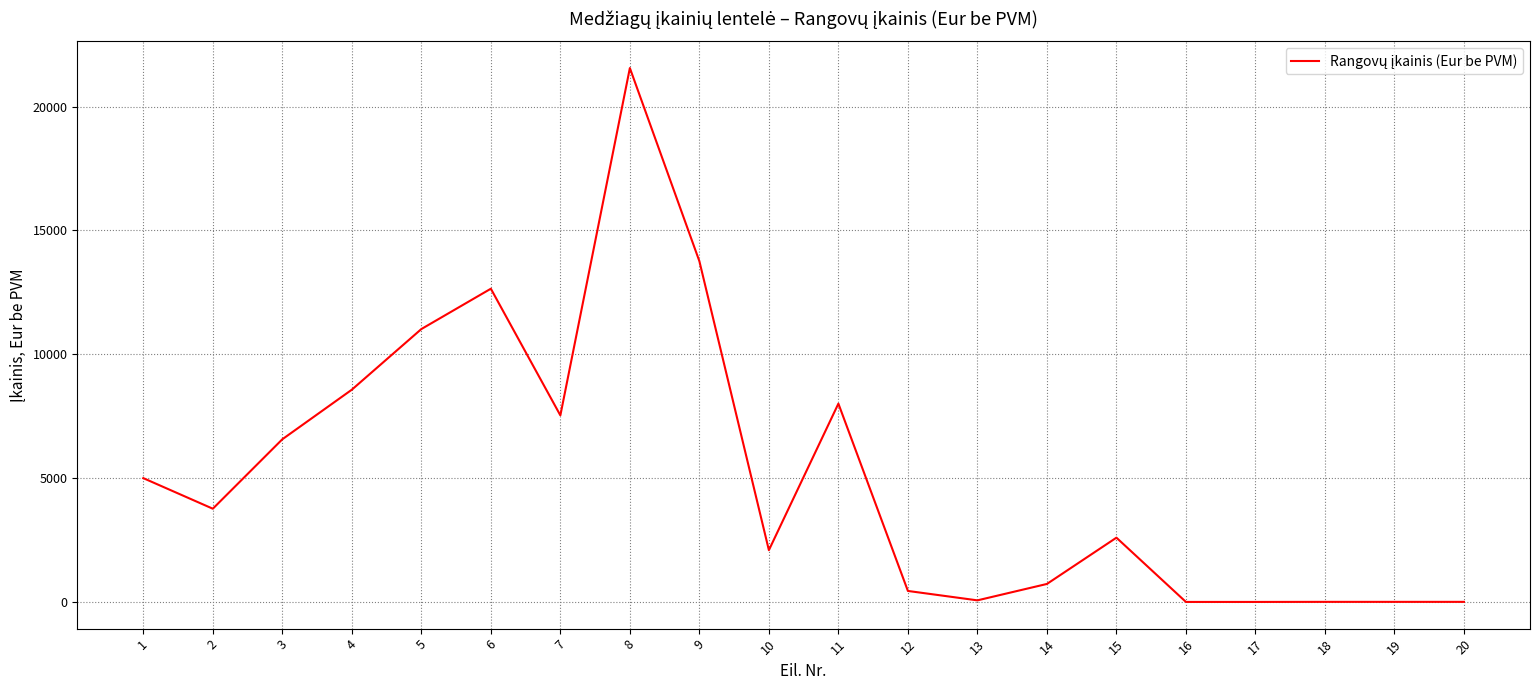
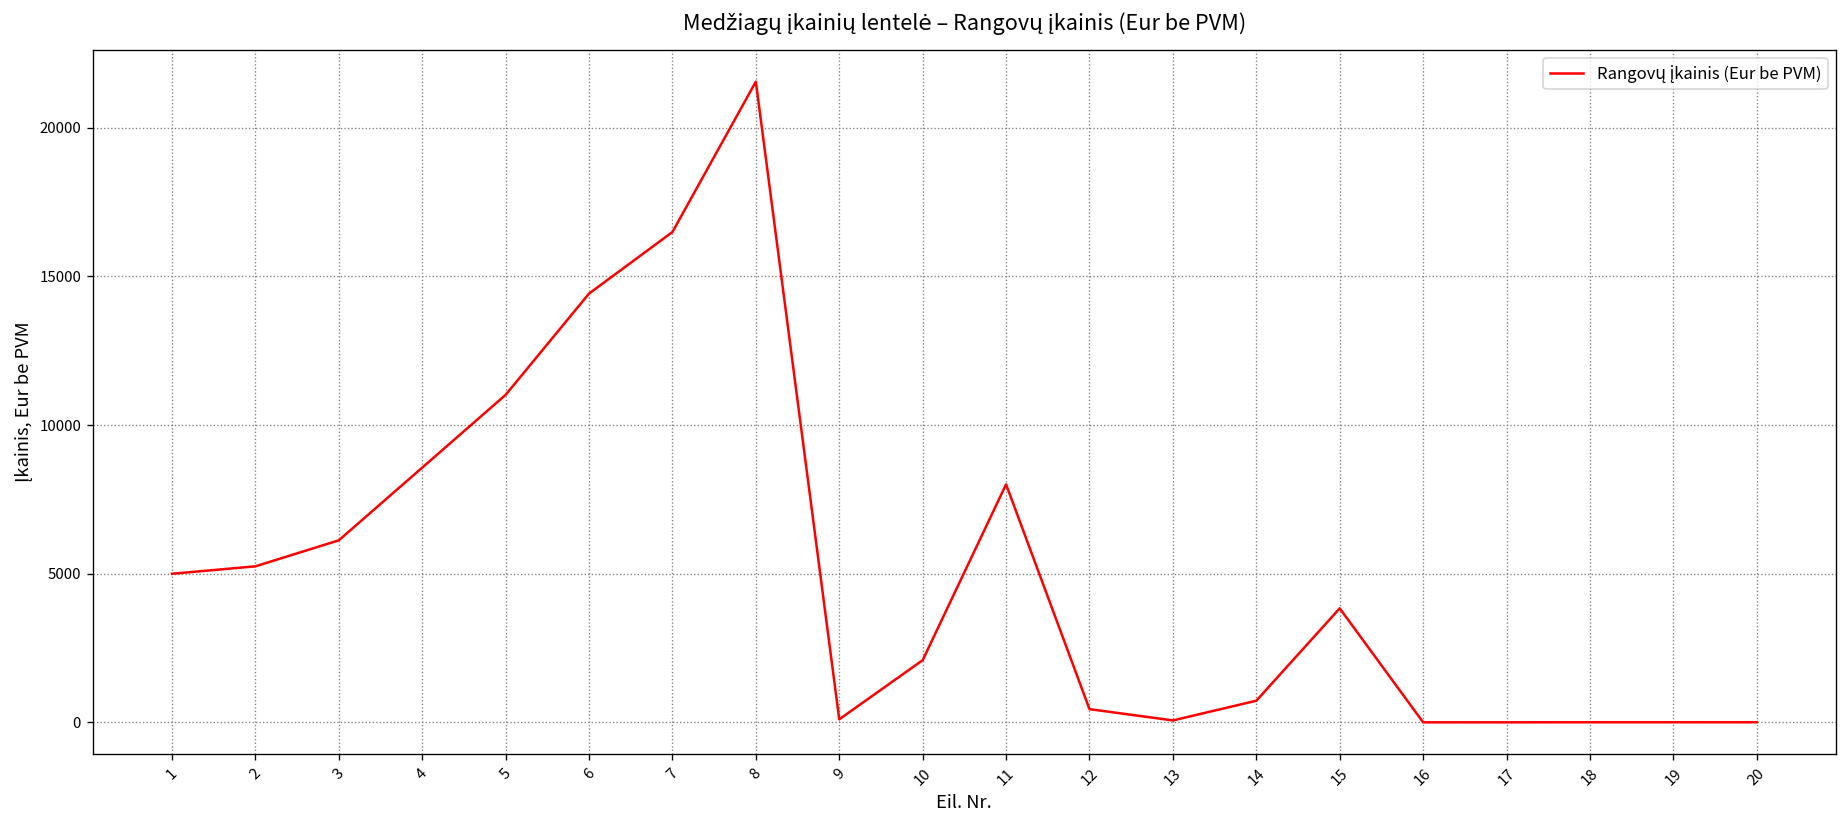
2: 3800 -> 5300
3: 6600 -> 6100
6: 12600 -> 14400
7: 7500 -> 16500
9: 13800 -> 100
15: 2600 -> 3800
